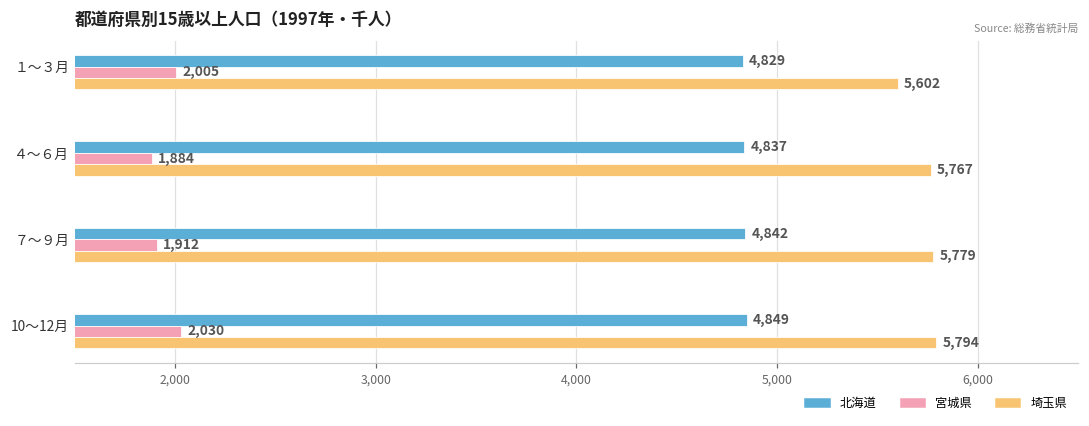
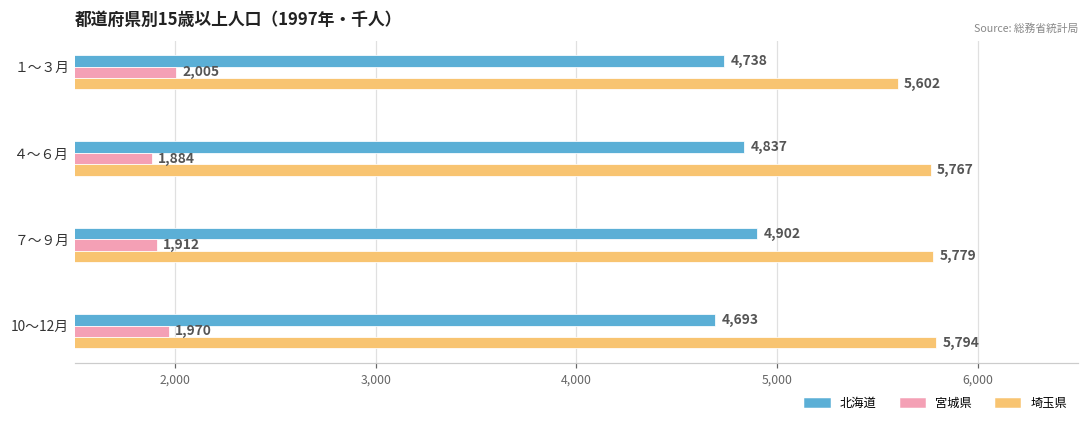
北海道, １～３月: 4,829 -> 4,738
北海道, ７～９月: 4,842 -> 4,902
北海道, 10～12月: 4,849 -> 4,693
宮城県, 10～12月: 2,030 -> 1,970
